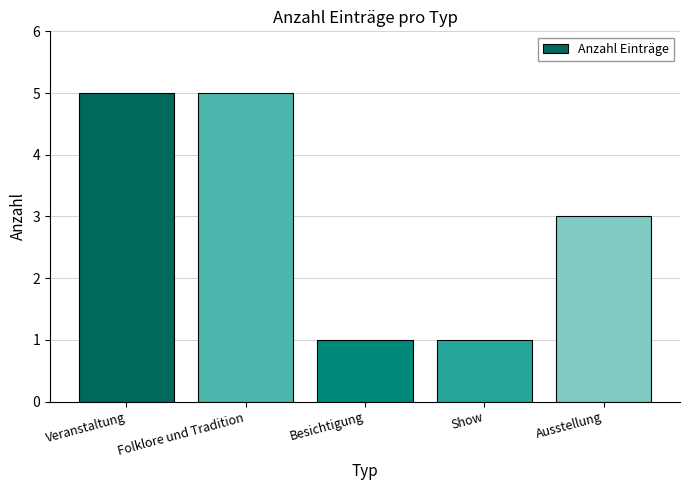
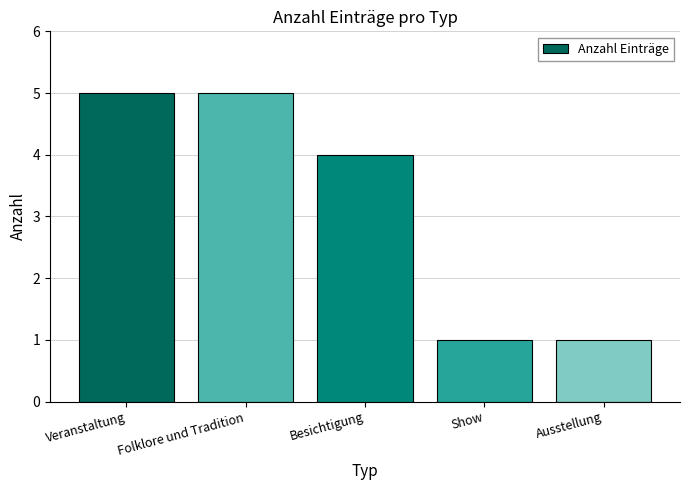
Besichtigung: 1 -> 4
Ausstellung: 3 -> 1
